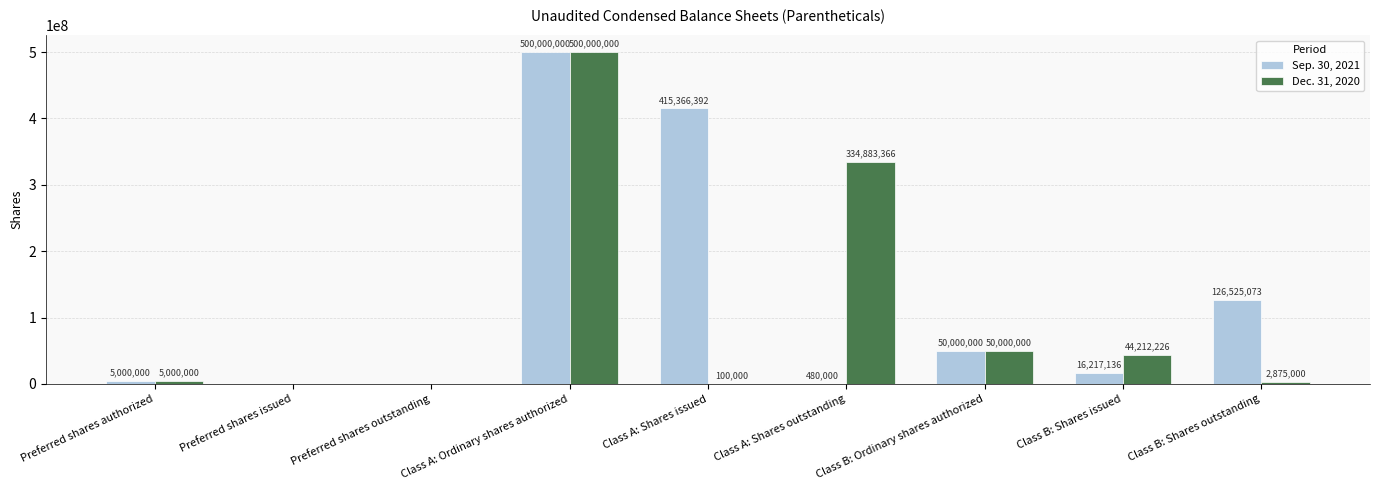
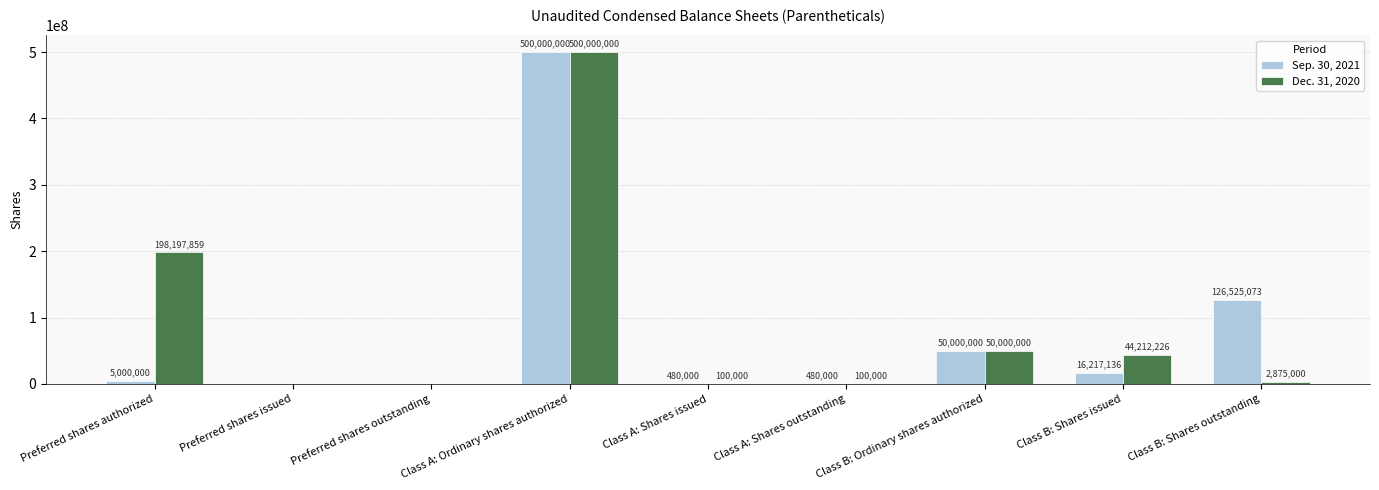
Dec. 31, 2020, Preferred shares authorized: 5,000,000 -> 198,197,859
Sep. 30, 2021, Class A: Shares issued: 415,366,392 -> 480,000
Dec. 31, 2020, Class A: Shares outstanding: 334,883,366 -> 100,000
